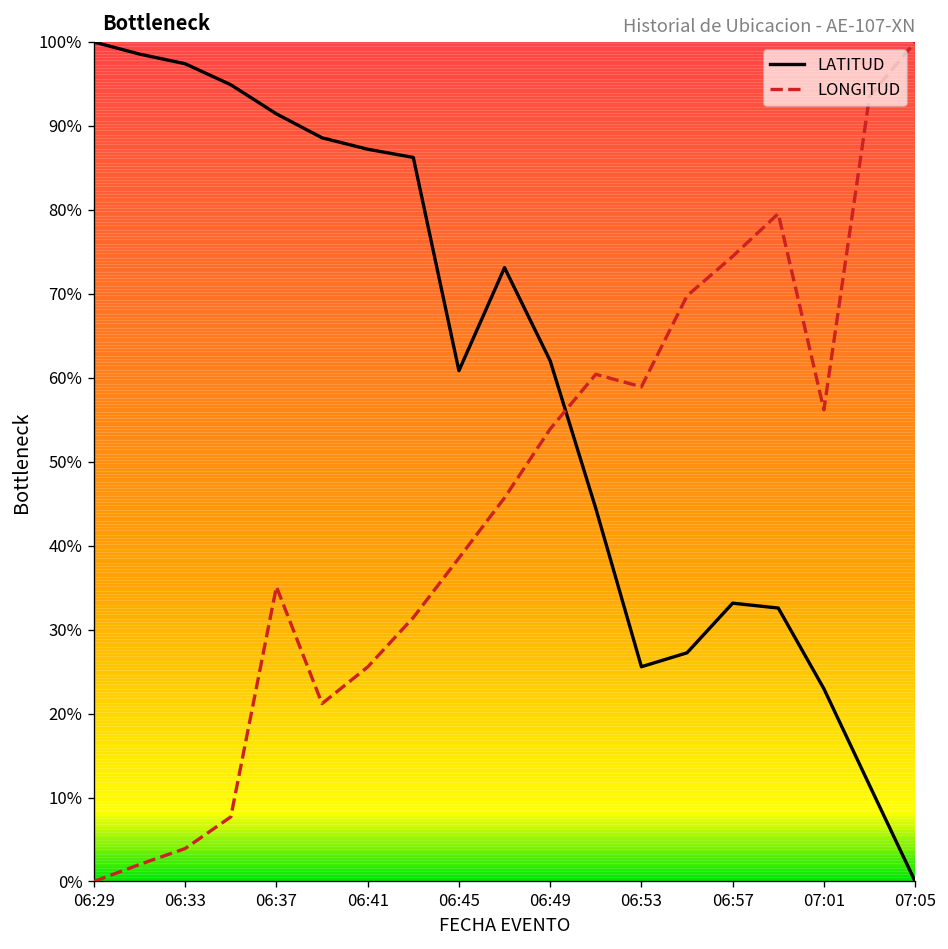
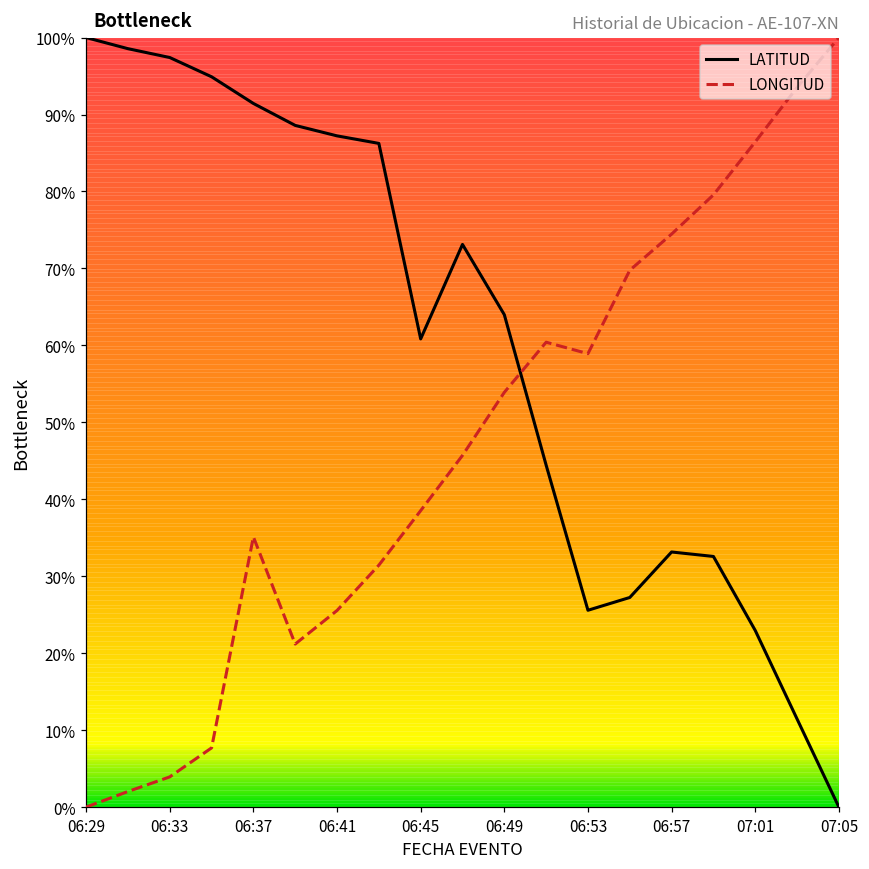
LATITUD, 06:49: 62% -> 64%
LONGITUD, 07:01: 56% -> 86%
